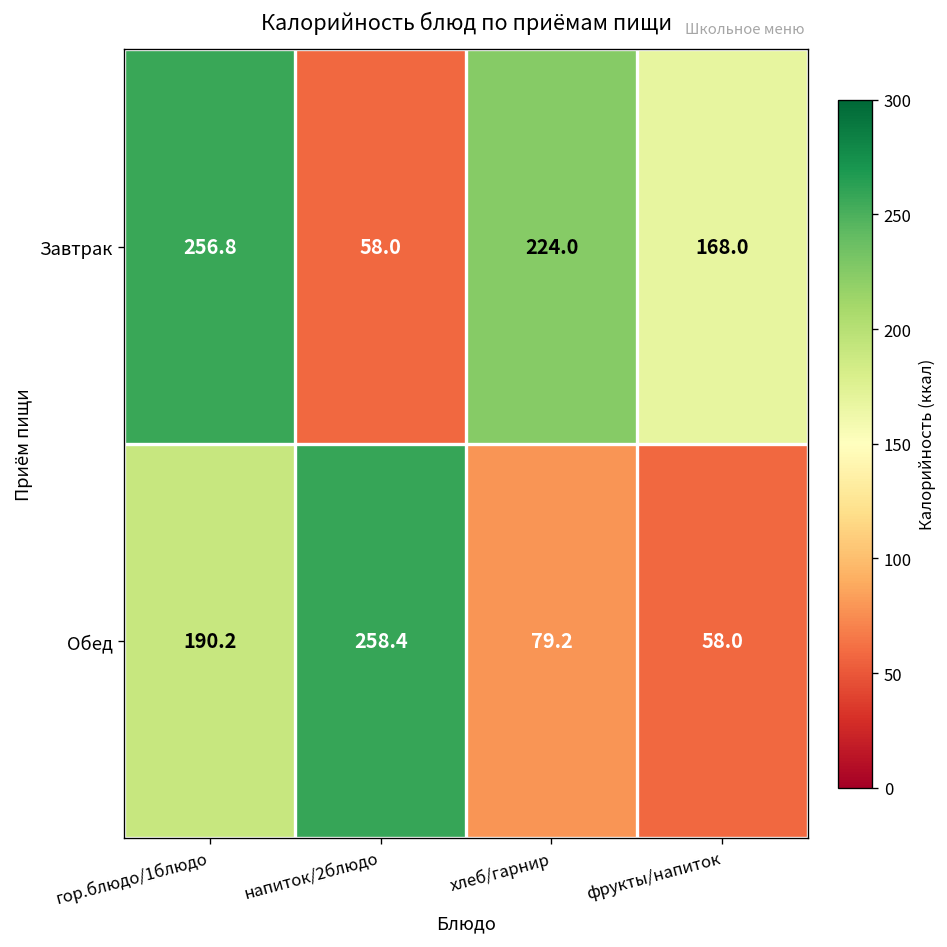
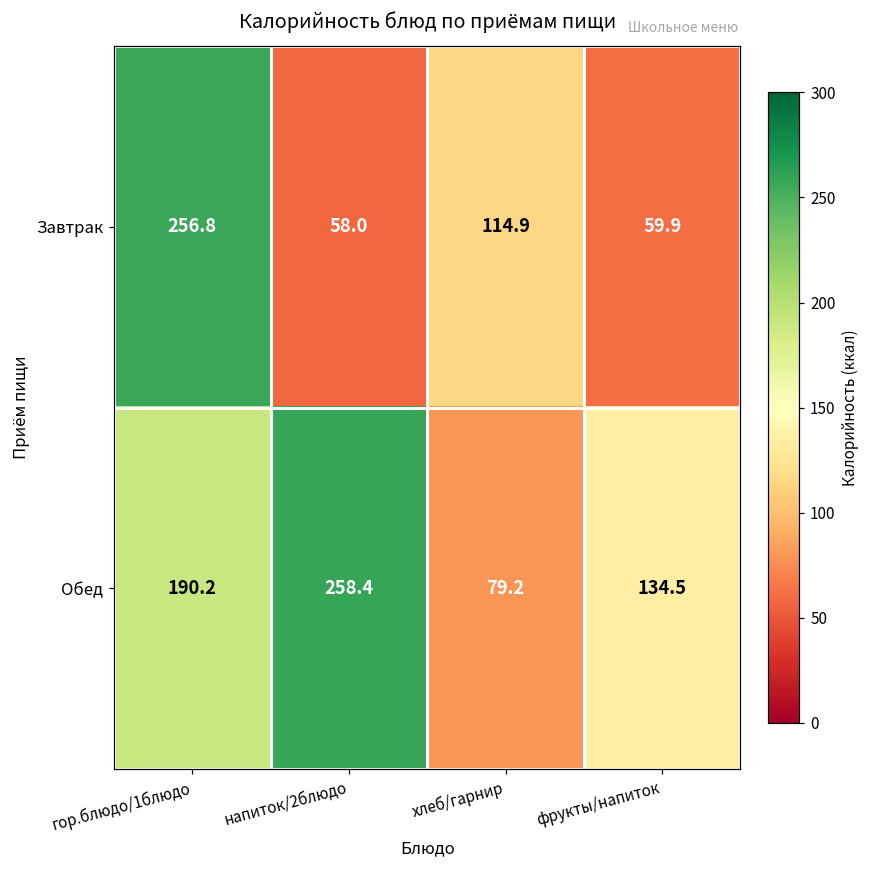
Завтрак, хлеб/гарнир: 224.0 -> 114.9
Завтрак, фрукты/напиток: 168.0 -> 59.9
Обед, фрукты/напиток: 58.0 -> 134.5
